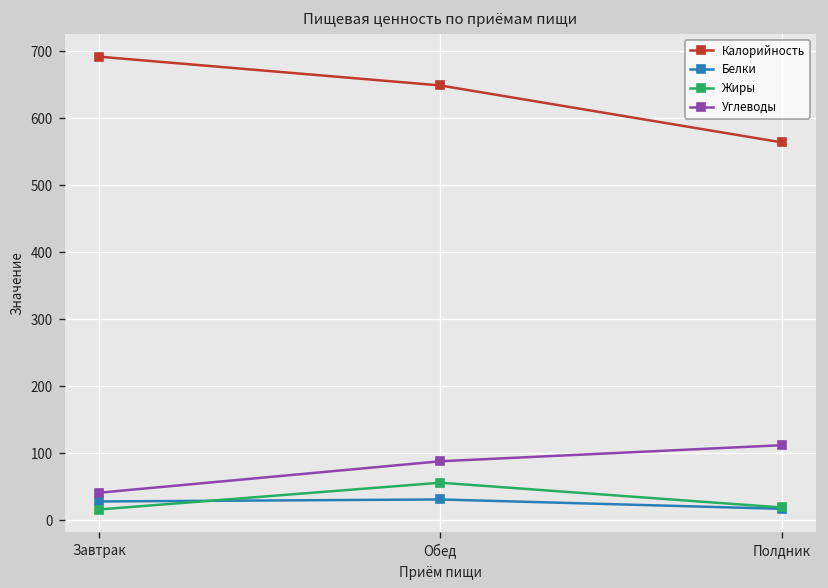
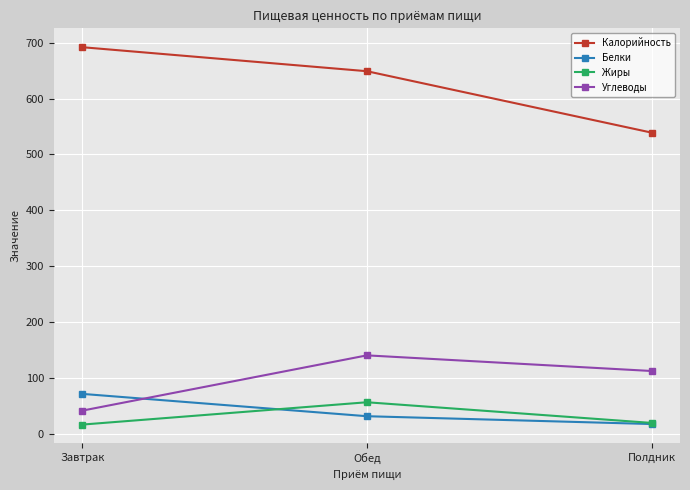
Белки, Завтрак: 30 -> 70
Углеводы, Обед: 90 -> 140
Калорийность, Полдник: 560 -> 540
